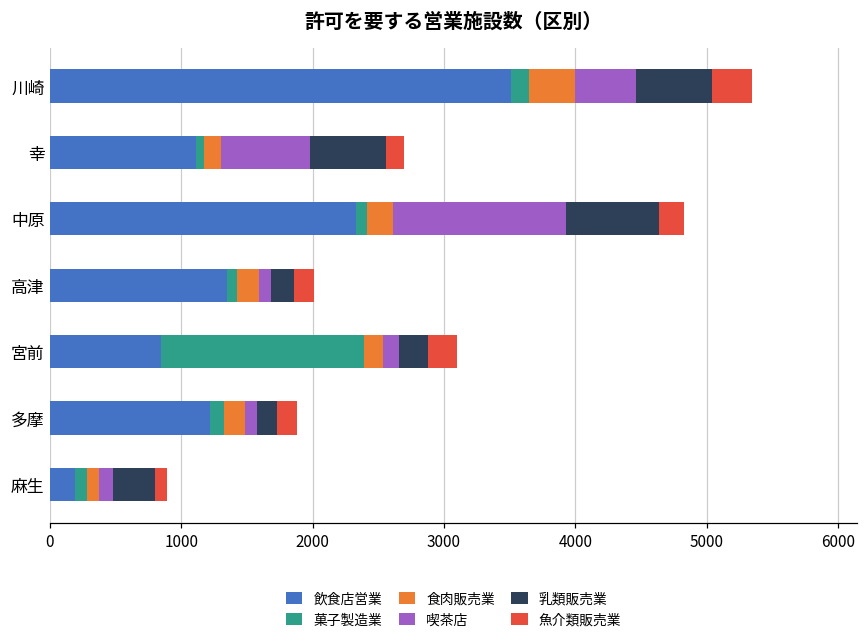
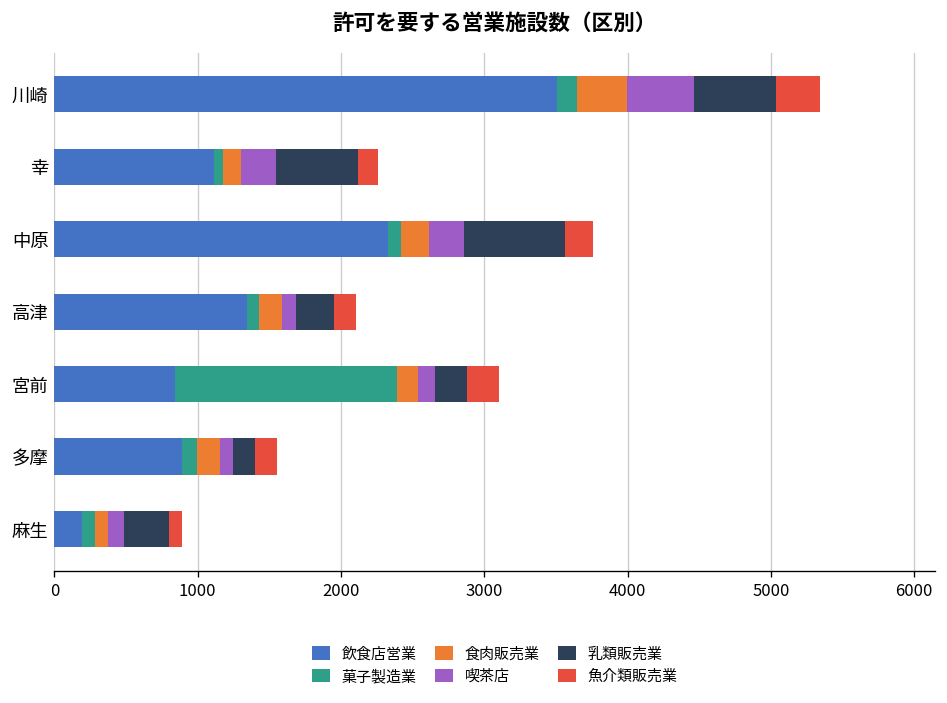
喫茶店, 幸: 680 -> 240
喫茶店, 中原: 1310 -> 240
乳類販売業, 高津: 170 -> 260
飲食店営業, 多摩: 1220 -> 890
